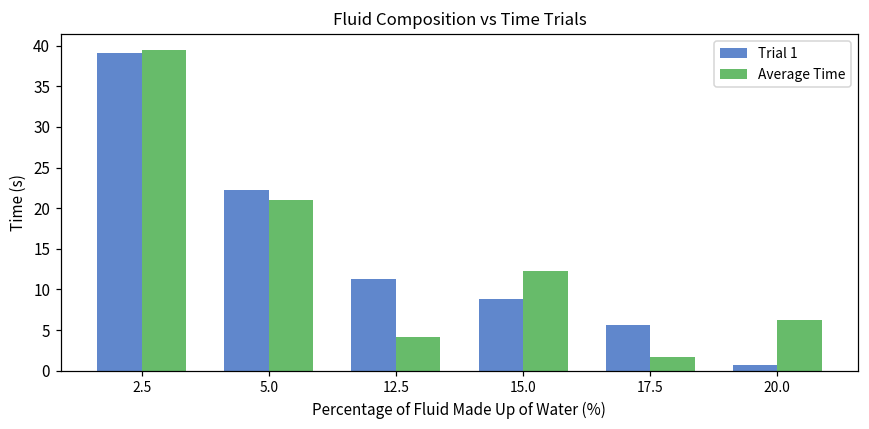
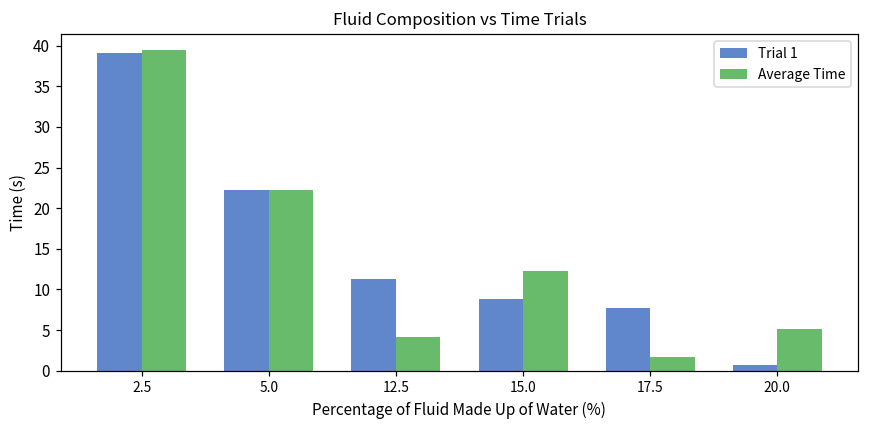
Average Time, 5.0: 21 -> 22
Trial 1, 17.5: 6 -> 8
Average Time, 20.0: 6 -> 5
